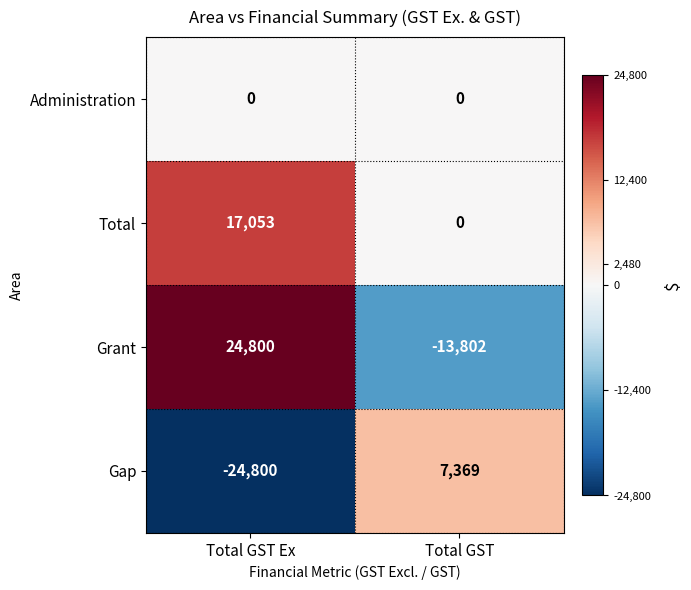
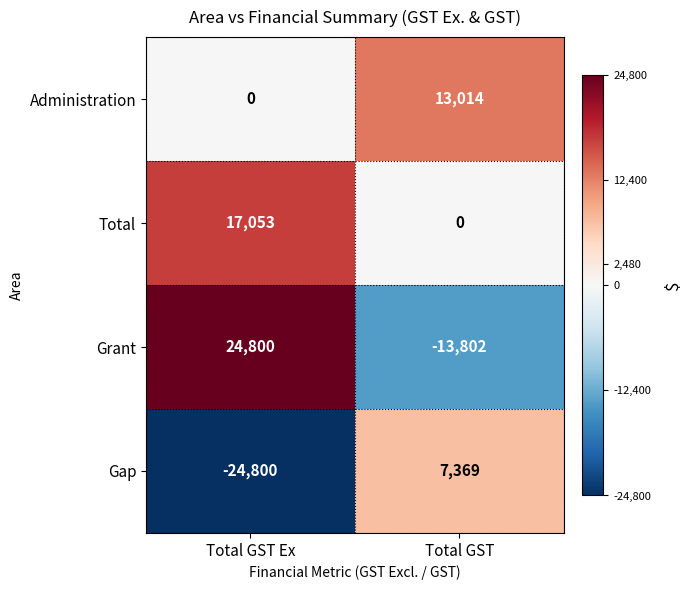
Administration, Total GST: 0 -> 13,014
